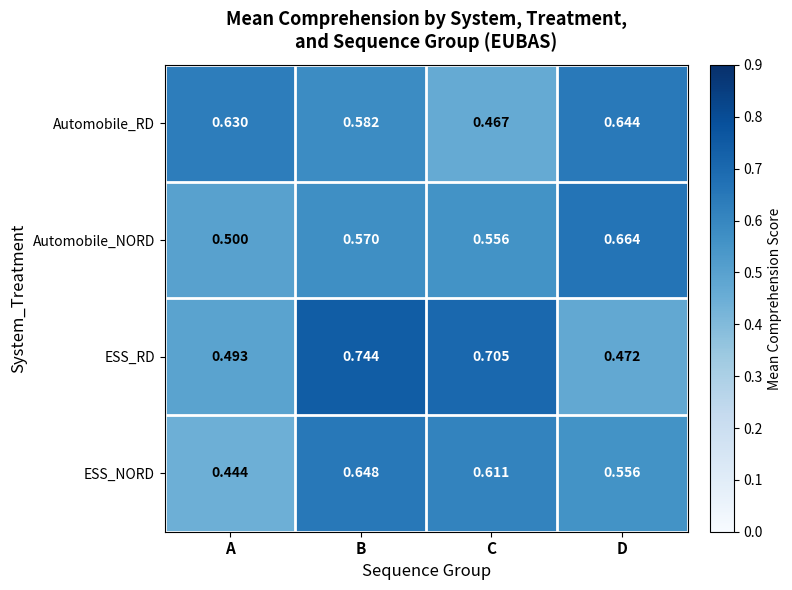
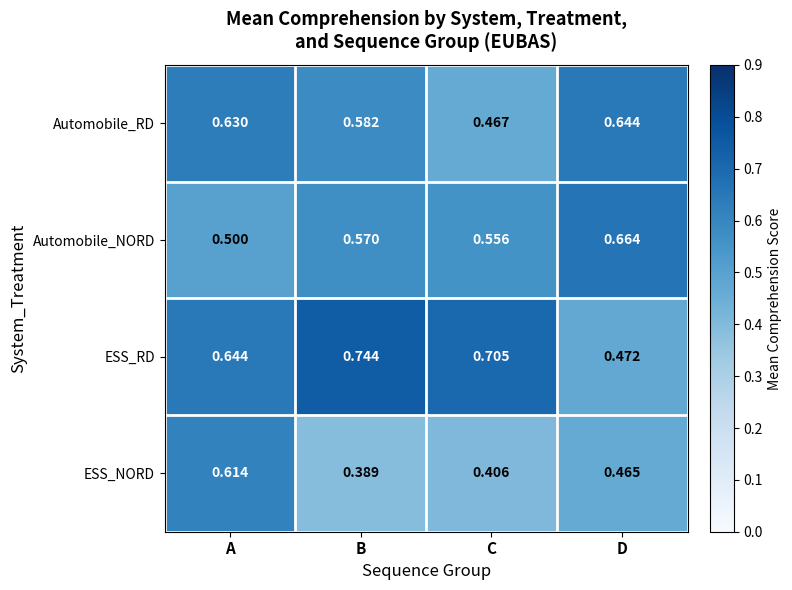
ESS_RD, A: 0.493 -> 0.644
ESS_NORD, A: 0.444 -> 0.614
ESS_NORD, B: 0.648 -> 0.389
ESS_NORD, C: 0.611 -> 0.406
ESS_NORD, D: 0.556 -> 0.465
